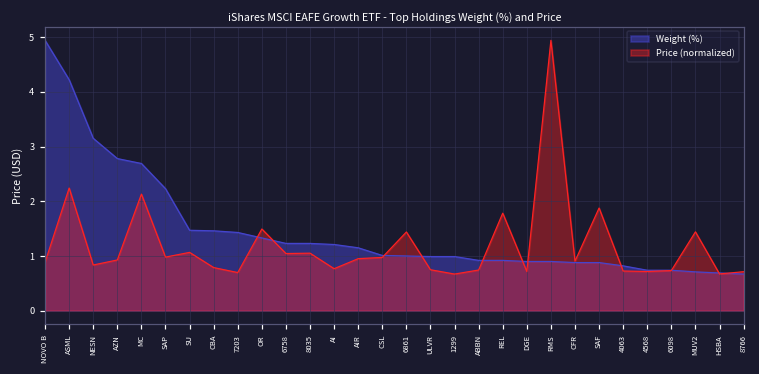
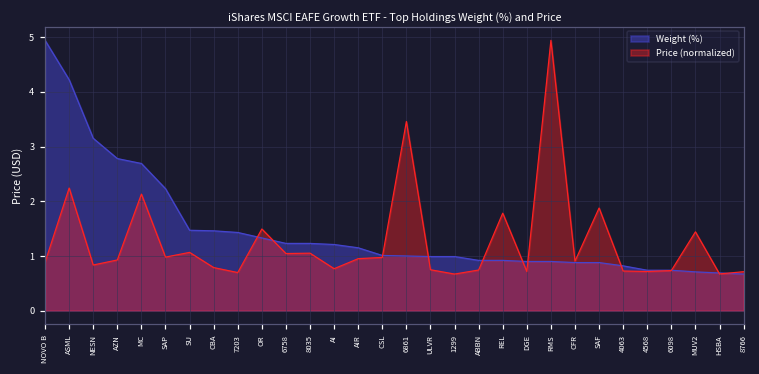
Price (normalized), 6861: 1.4 -> 3.5
